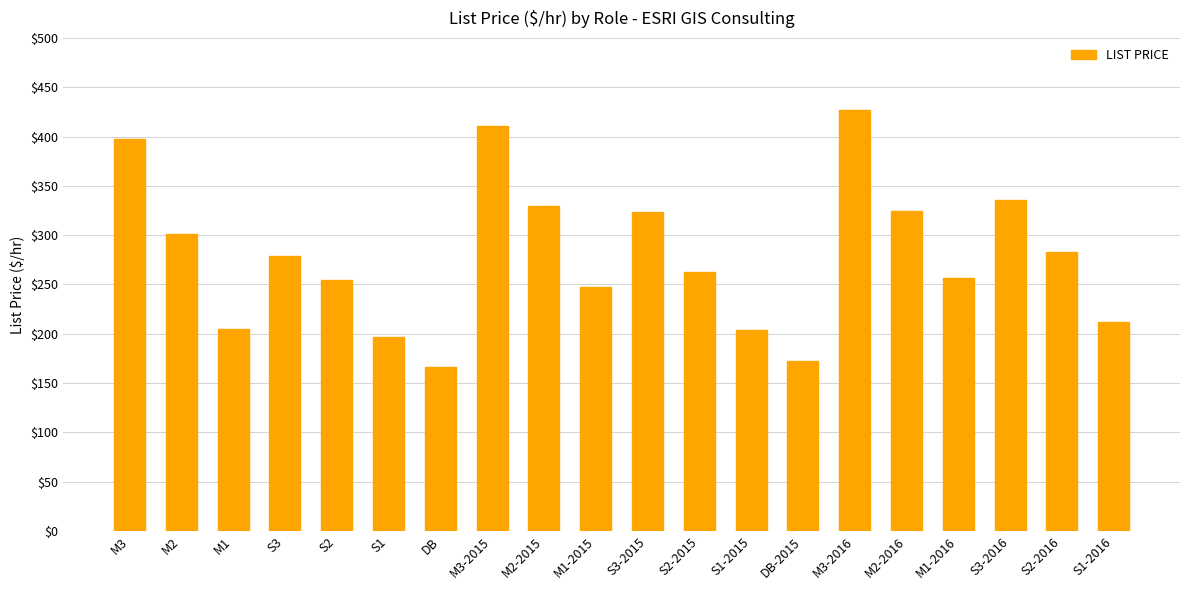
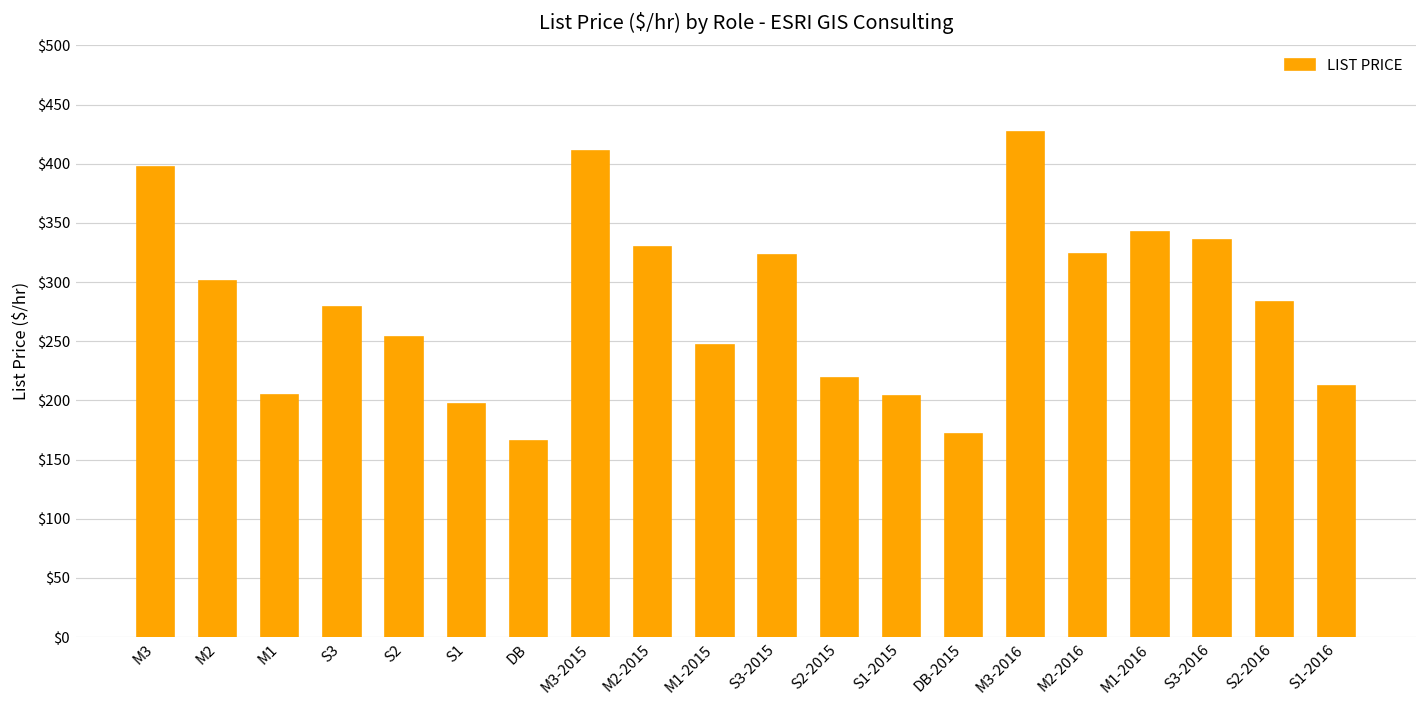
S2-2015: $260 -> $220
M1-2016: $260 -> $340
